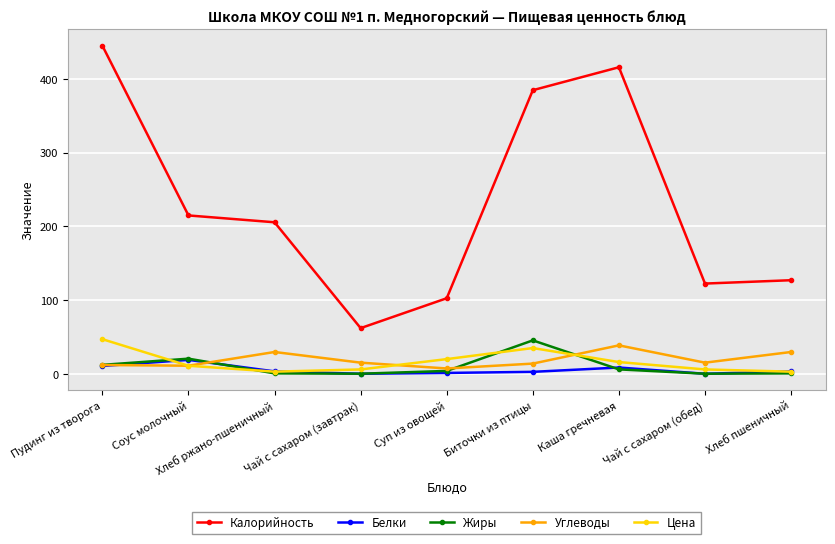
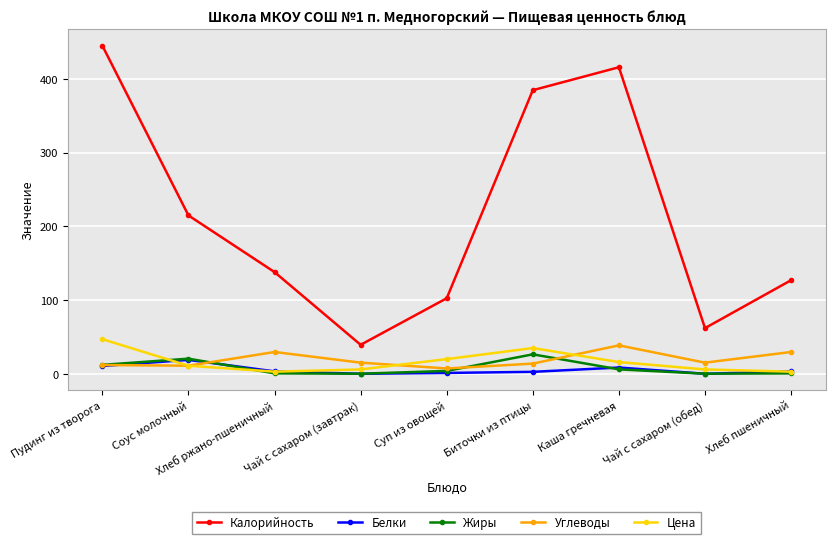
Калорийность, Хлеб ржано-пшеничный: 210 -> 140
Калорийность, Чай с сахаром (завтрак): 60 -> 40
Жиры, Биточки из птицы: 50 -> 30
Калорийность, Чай с сахаром (обед): 120 -> 60
